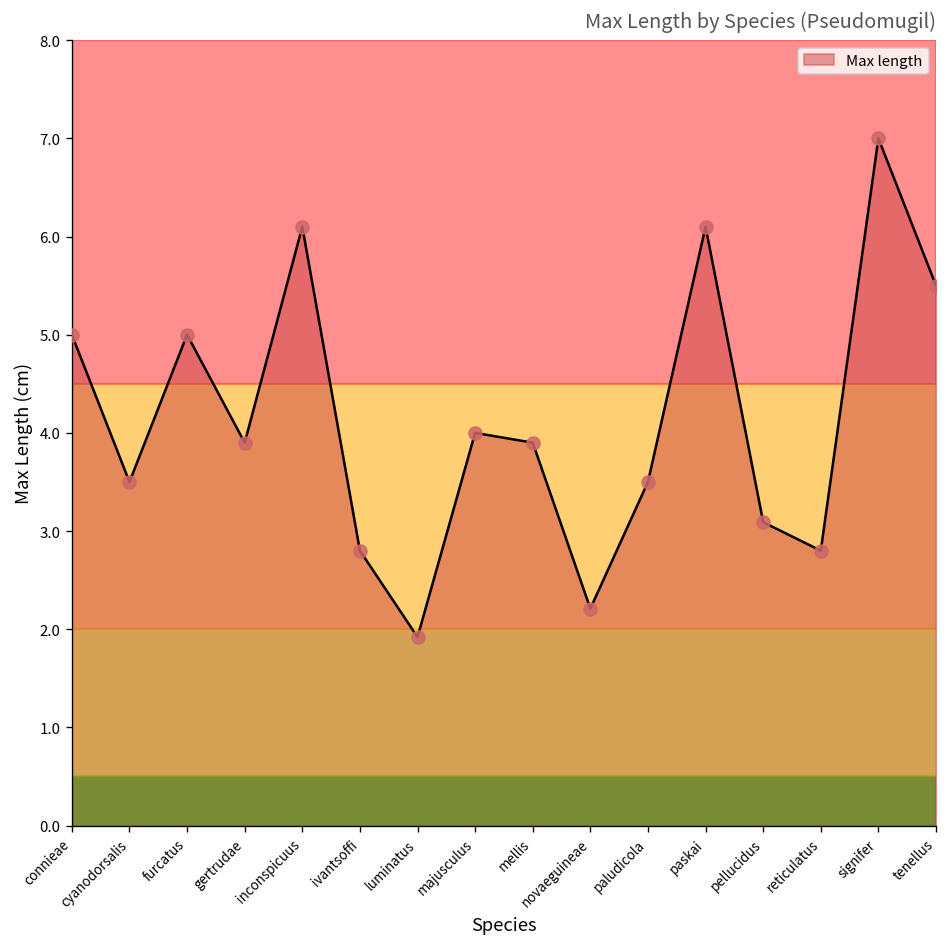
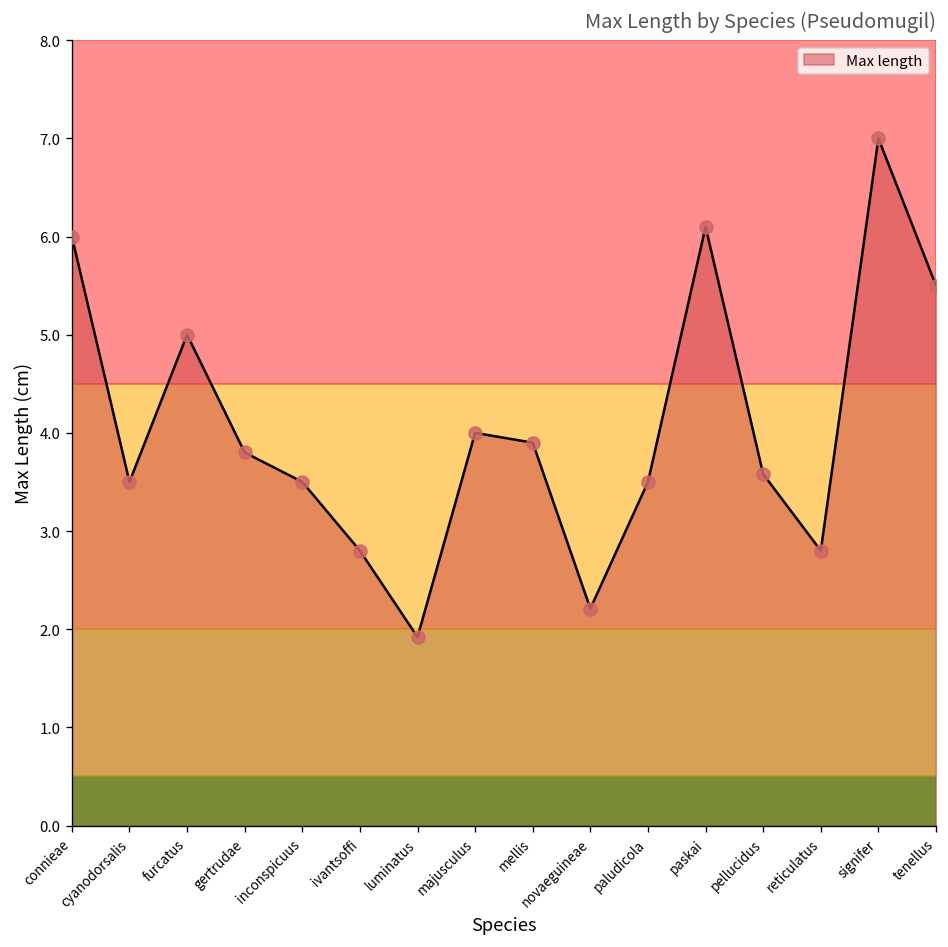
connieae: 5 -> 6
gertrudae: 3.9 -> 3.8
inconspicuus: 6.1 -> 3.5
pellucidus: 3.1 -> 3.6
